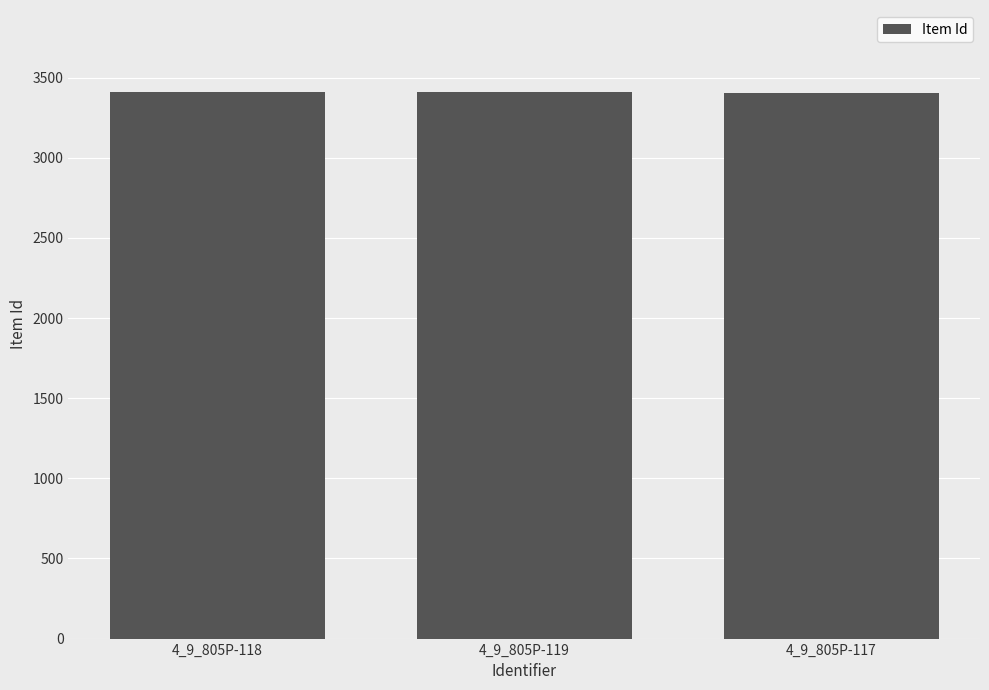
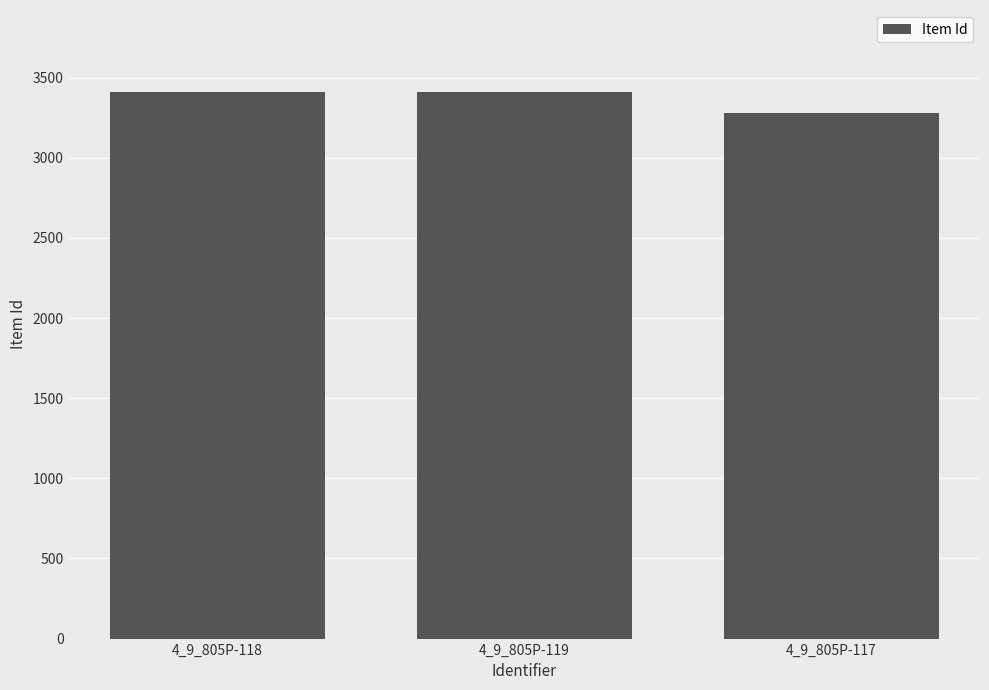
4_9_805P-117: 3410 -> 3280
